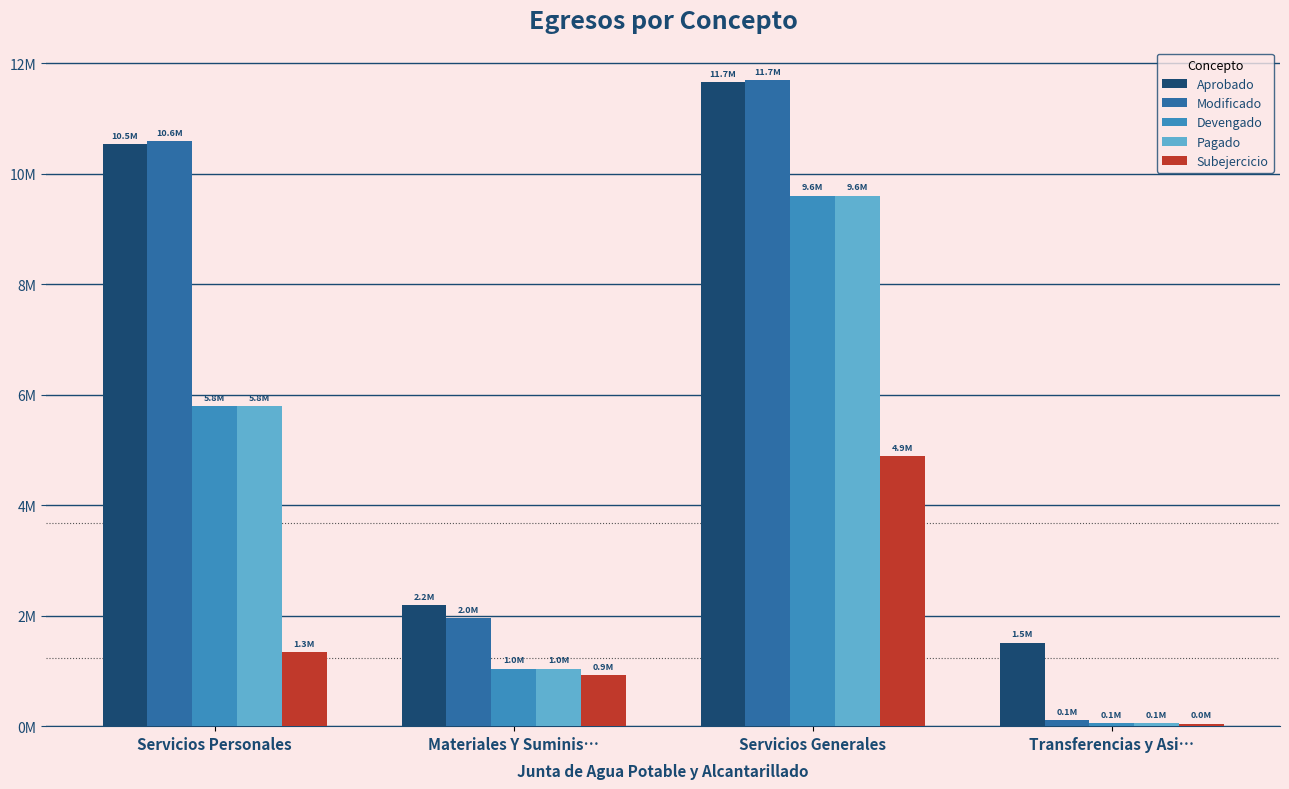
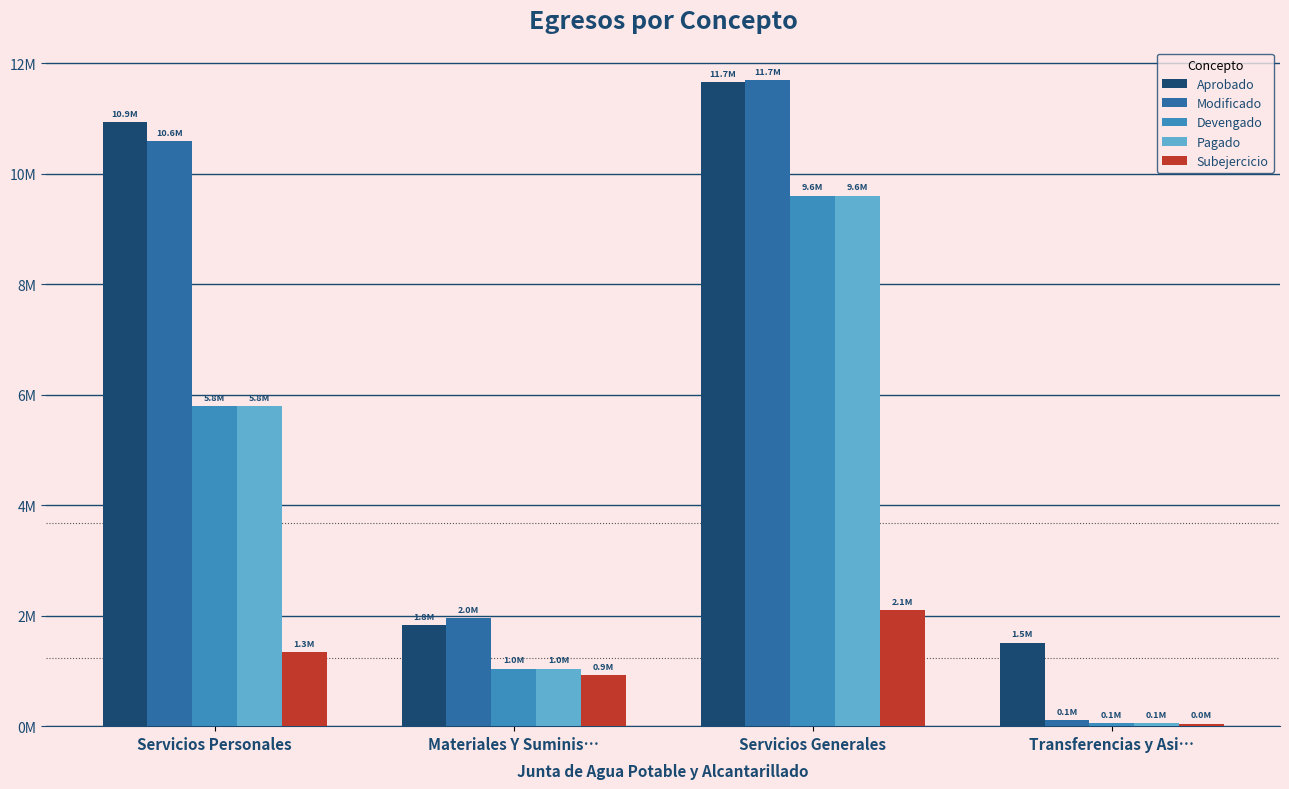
Aprobado, Servicios Personales: 10.5M -> 10.9M
Aprobado, Materiales Y Suminis…: 2.2M -> 1.8M
Subejercicio, Servicios Generales: 4.9M -> 2.1M
